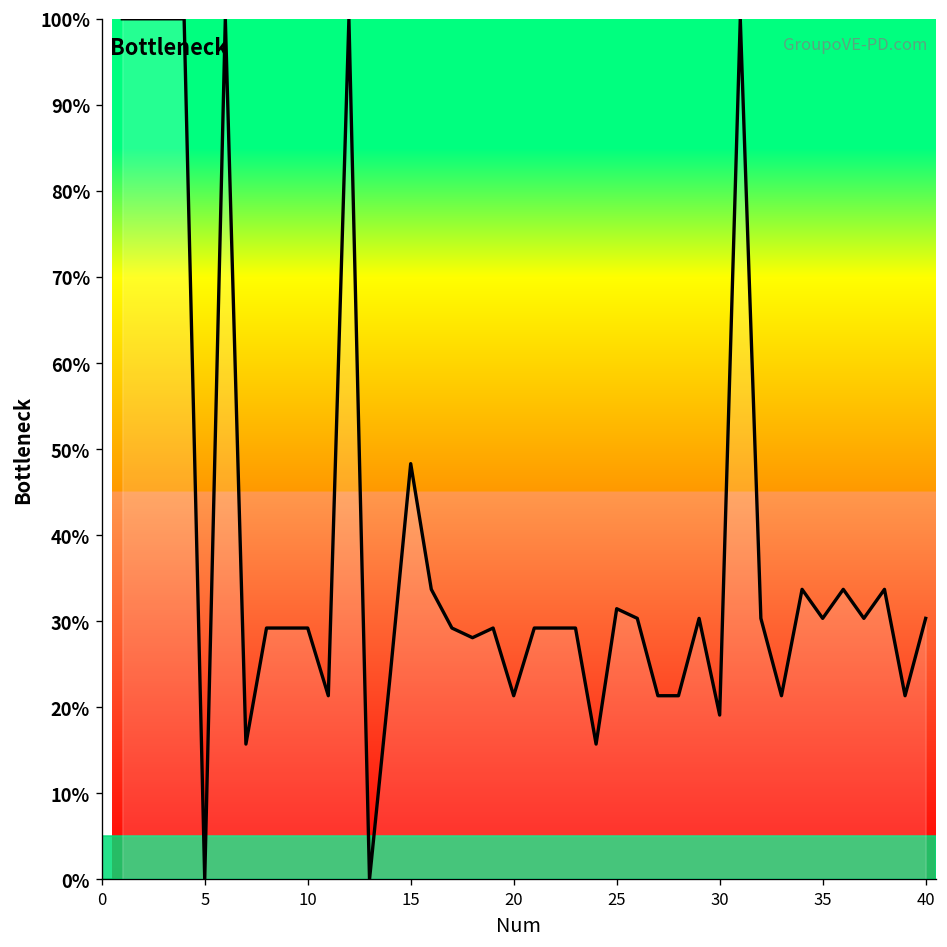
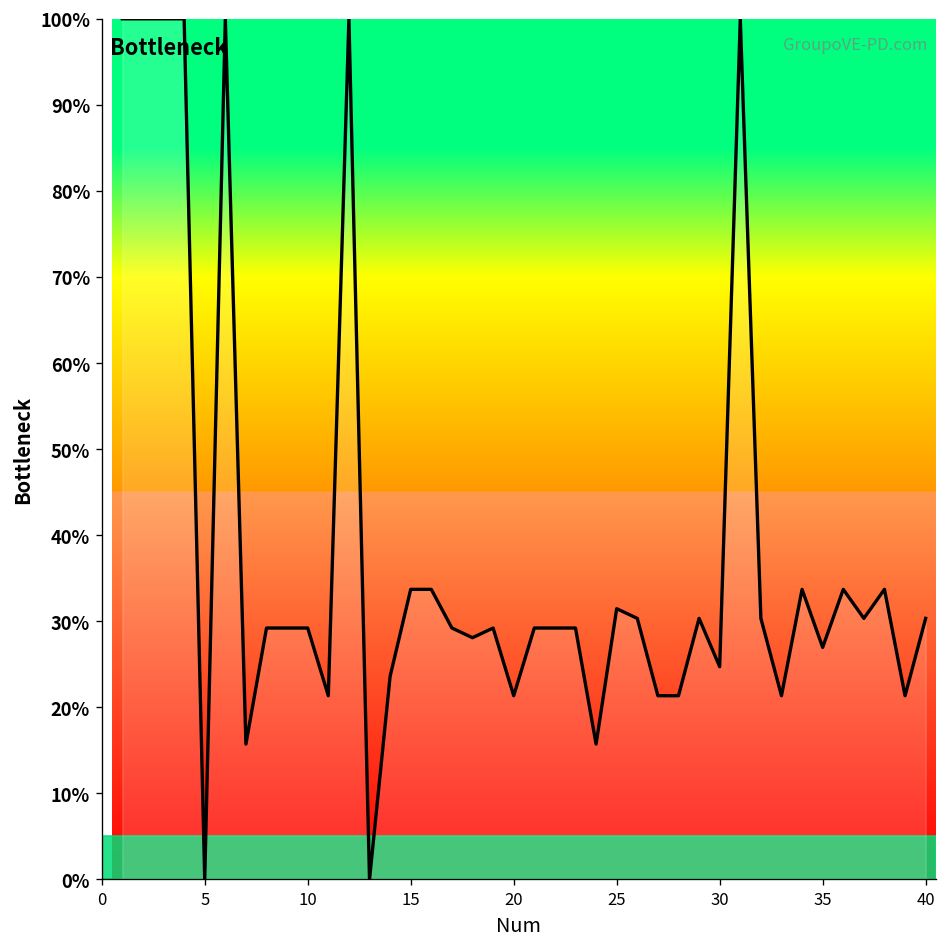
15: 48% -> 34%
30: 19% -> 25%
35: 30% -> 27%
